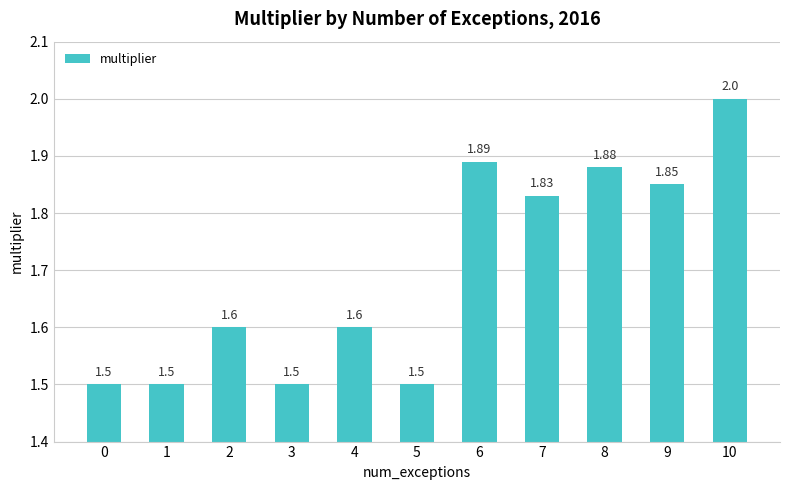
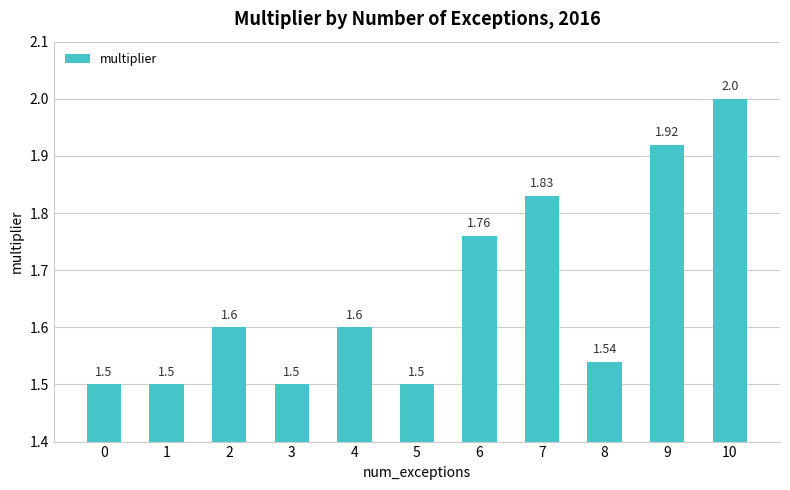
6: 1.89 -> 1.76
8: 1.88 -> 1.54
9: 1.85 -> 1.92
